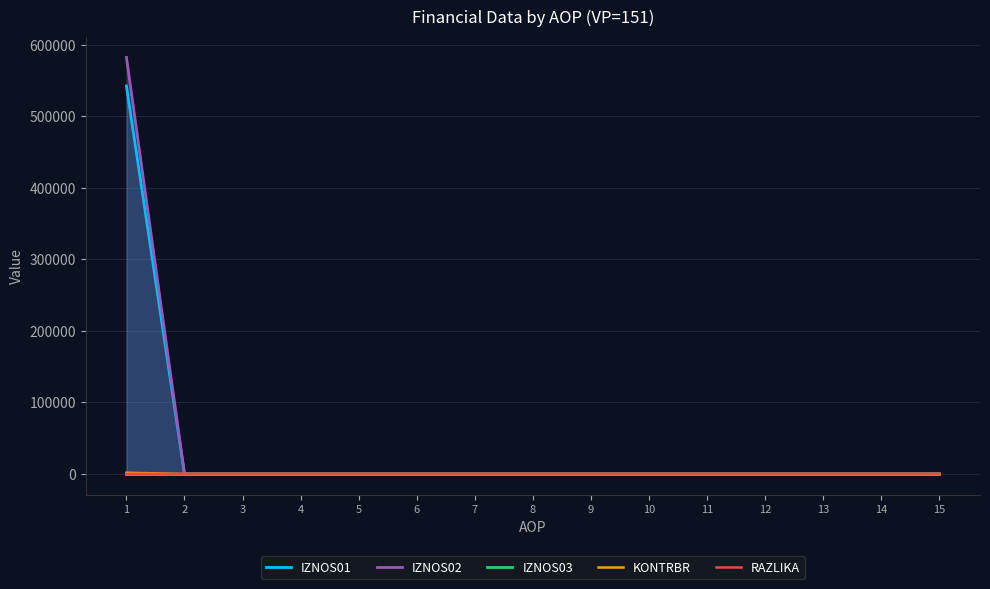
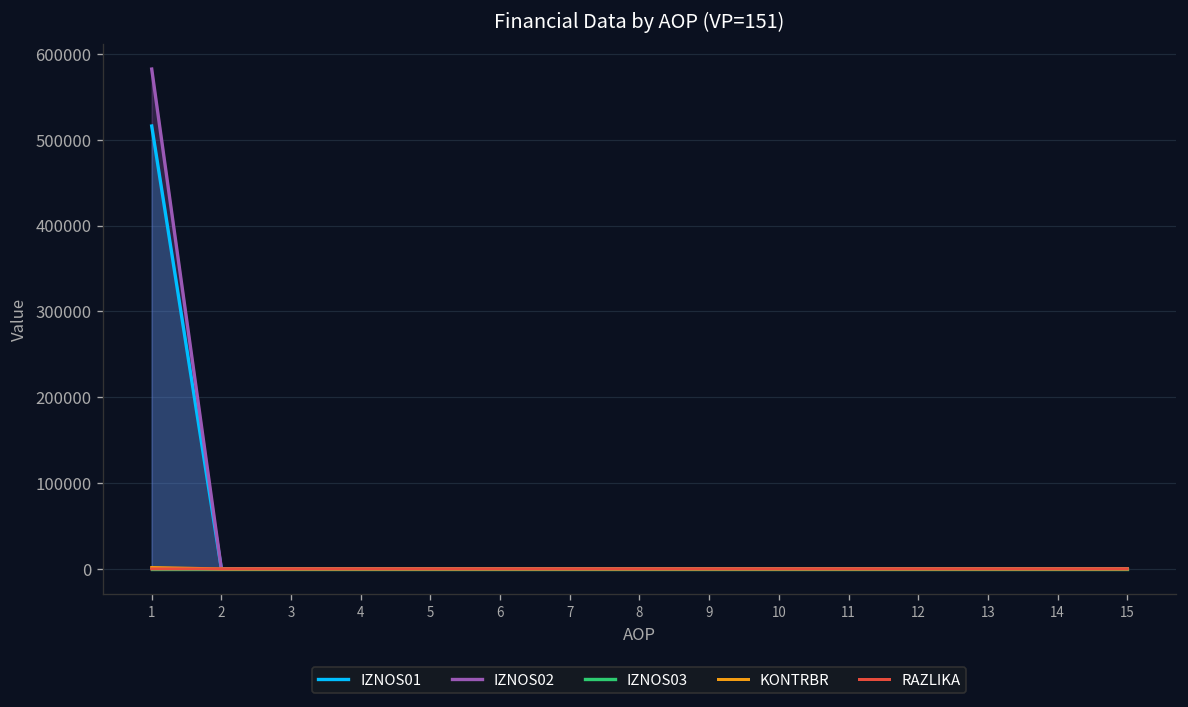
IZNOS01, 1: 540000 -> 520000
